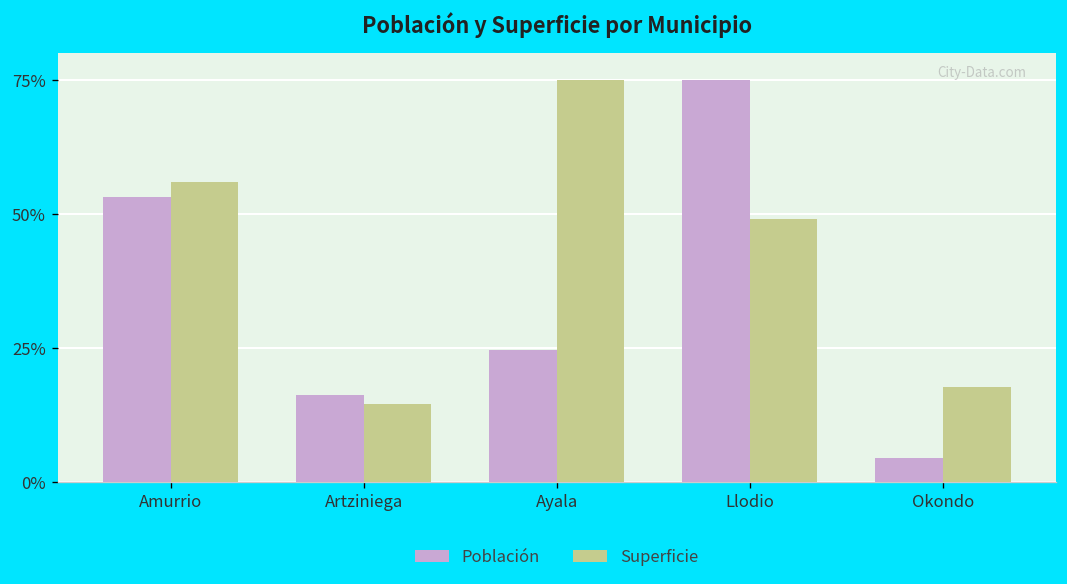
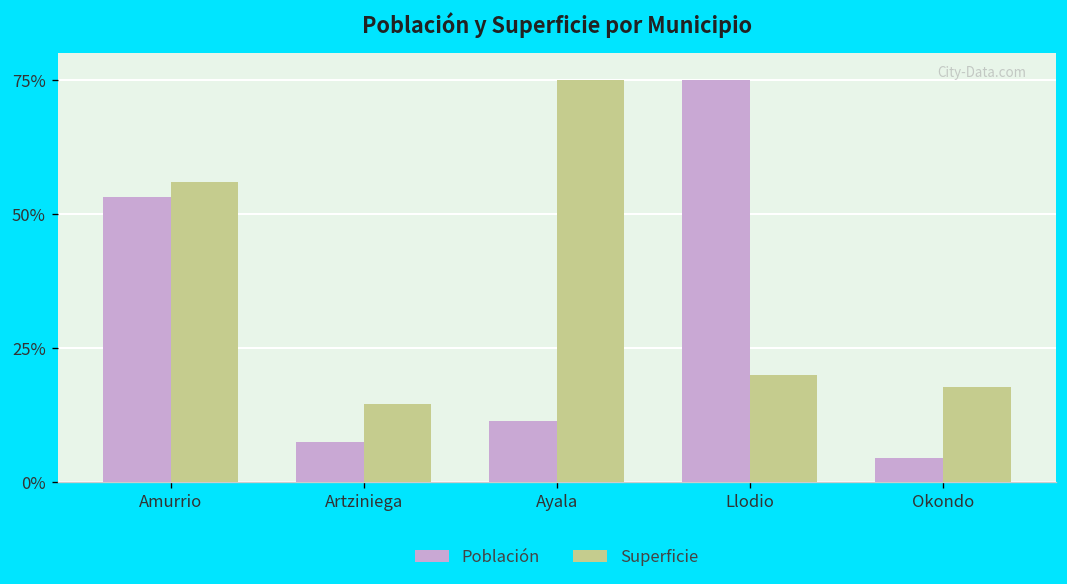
Población, Artziniega: 16% -> 7%
Población, Ayala: 25% -> 11%
Superficie, Llodio: 49% -> 20%
